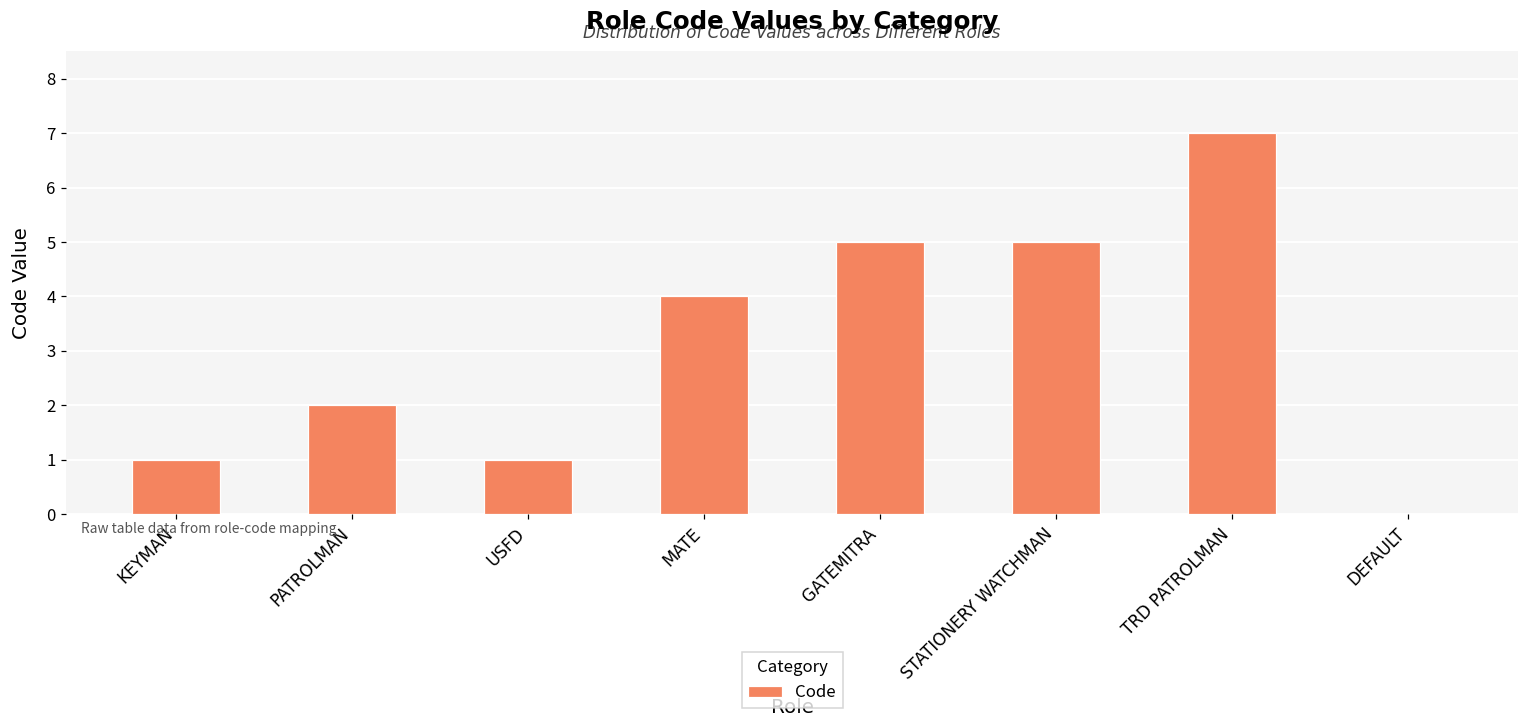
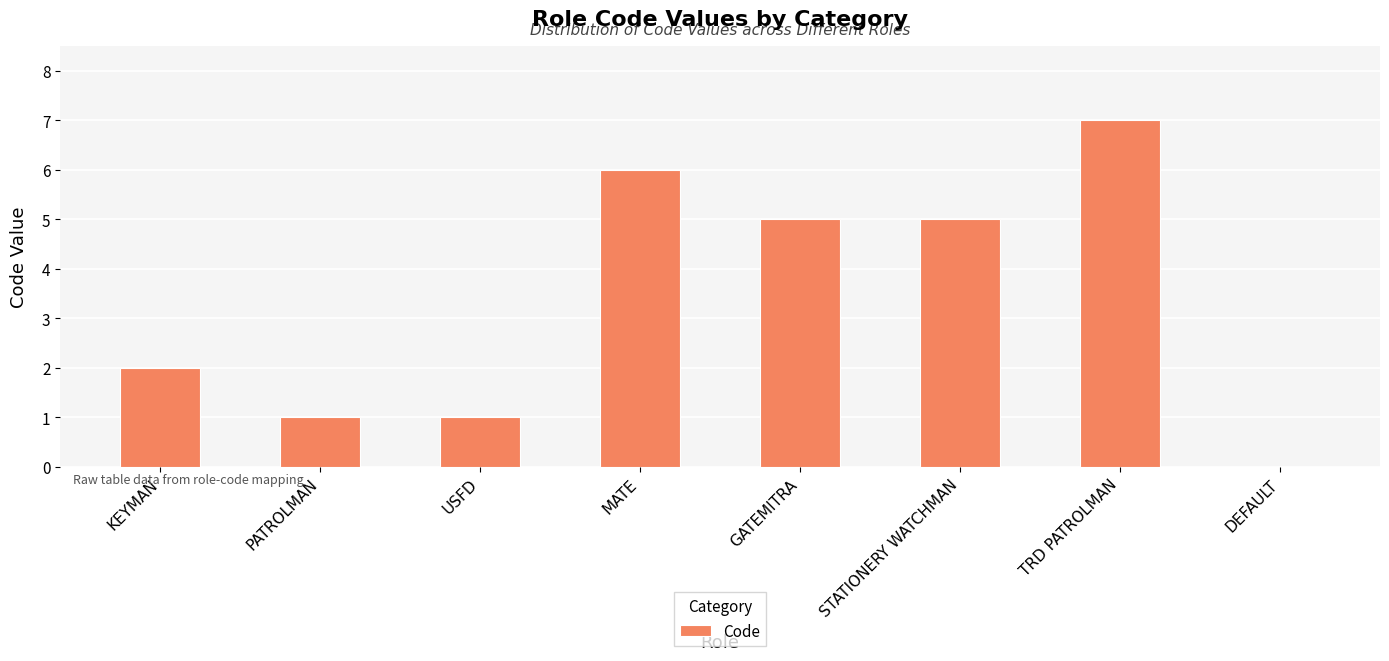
KEYMAN: 1 -> 2
PATROLMAN: 2 -> 1
MATE: 4 -> 6
